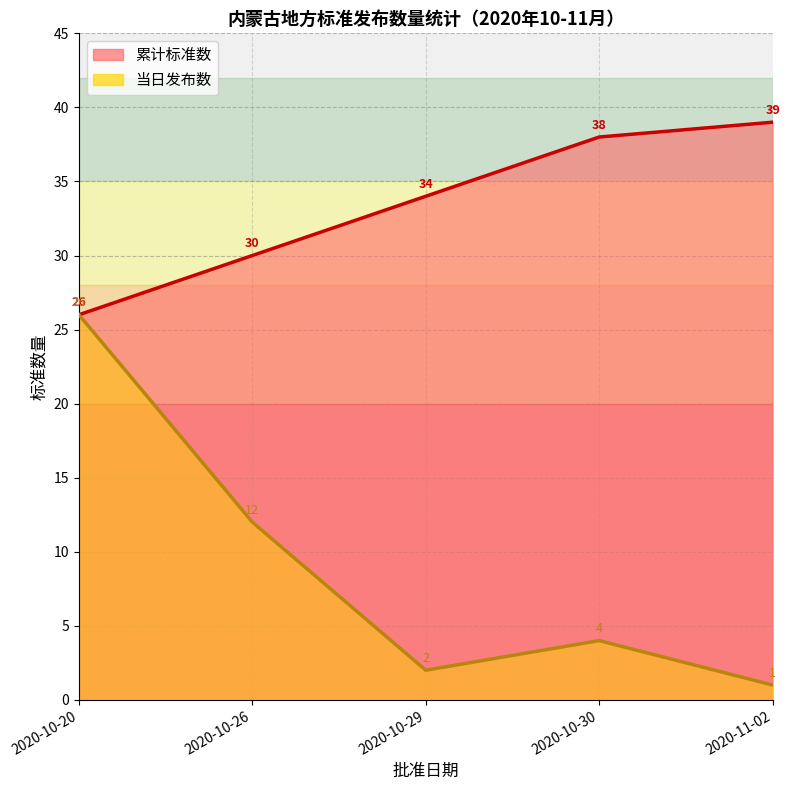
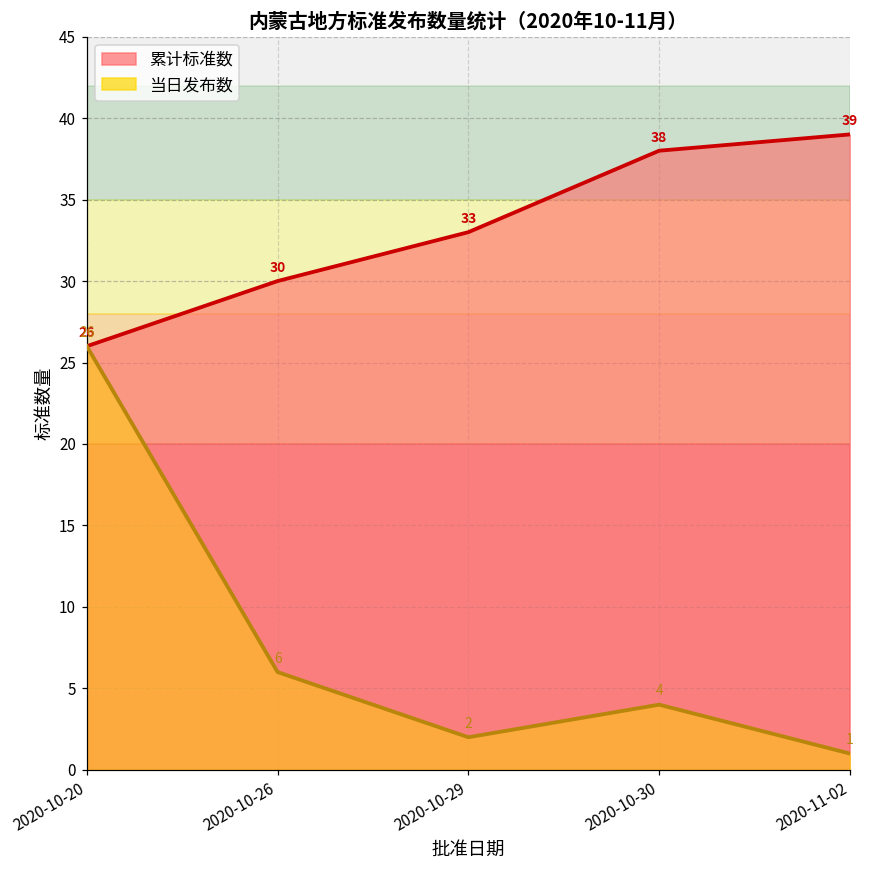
当日发布数, 2020-10-26: 12 -> 6
累计标准数, 2020-10-29: 34 -> 33
